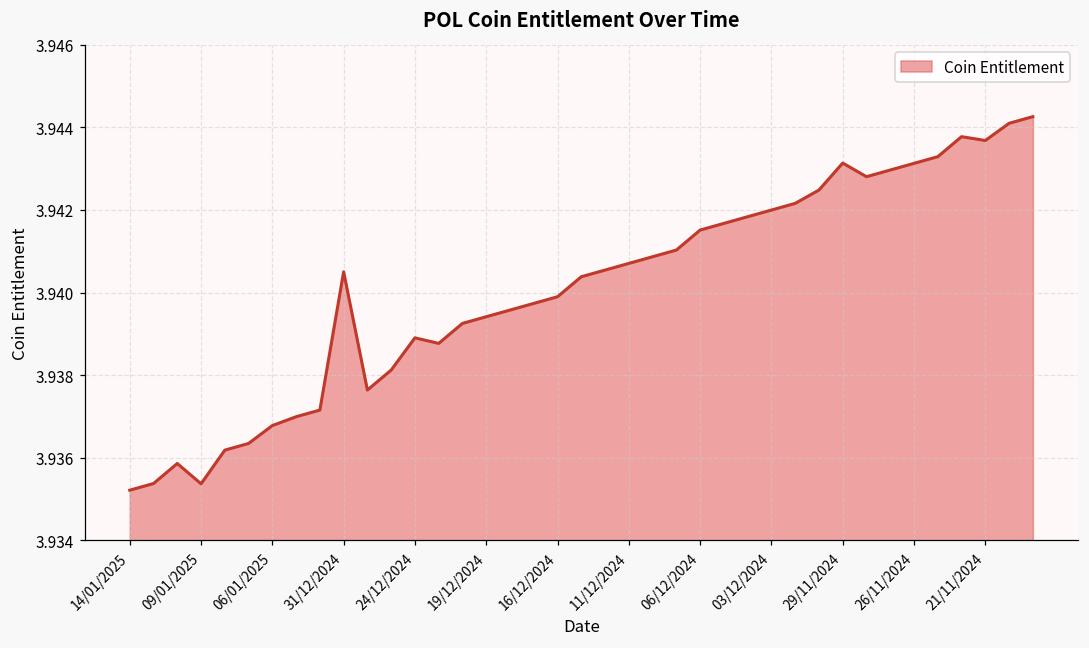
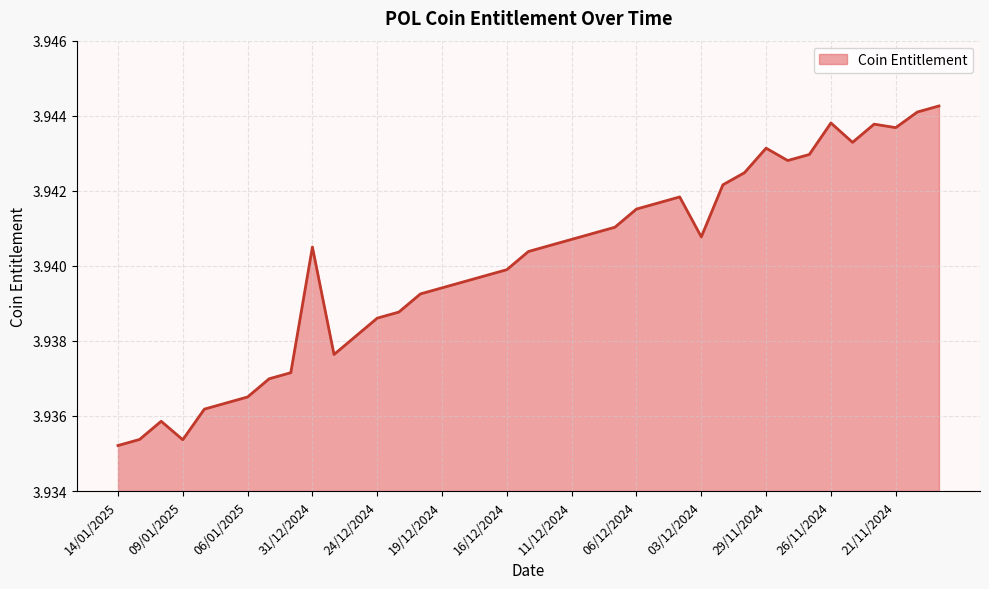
06/01/2025: 3.9368 -> 3.9365
24/12/2024: 3.9389 -> 3.9386
03/12/2024: 3.9420 -> 3.9408
26/11/2024: 3.9431 -> 3.9438
